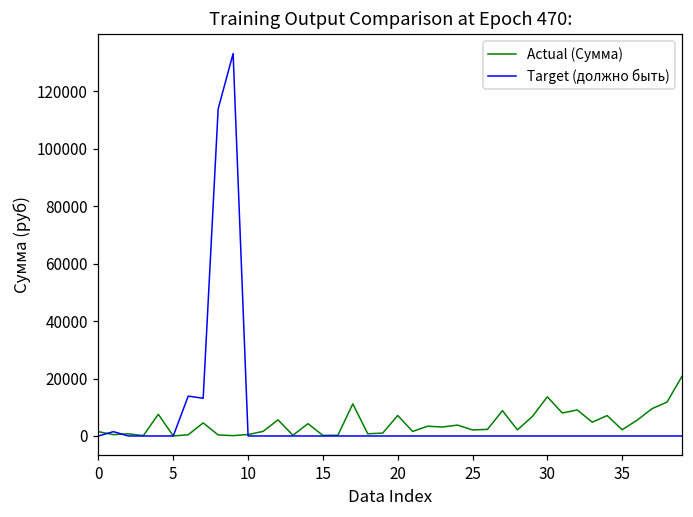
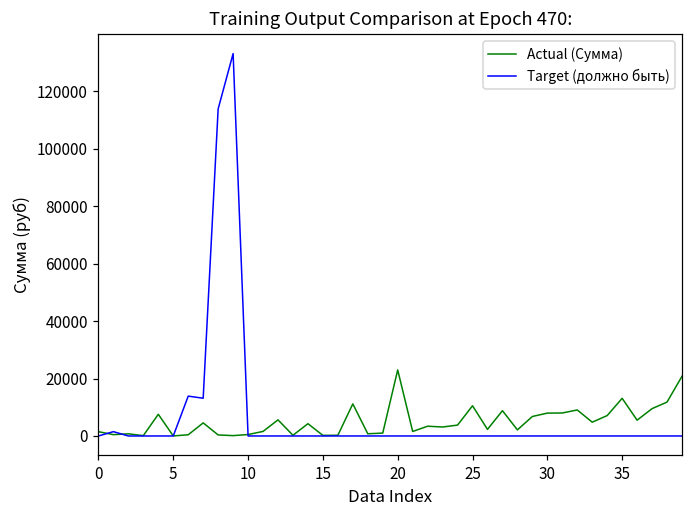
Actual (Сумма), 20: 7000 -> 23000
Actual (Сумма), 25: 2000 -> 11000
Actual (Сумма), 30: 14000 -> 8000
Actual (Сумма), 35: 2000 -> 13000
